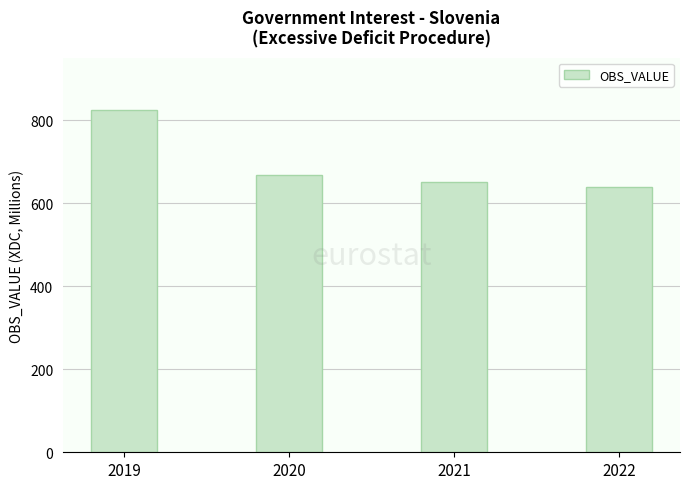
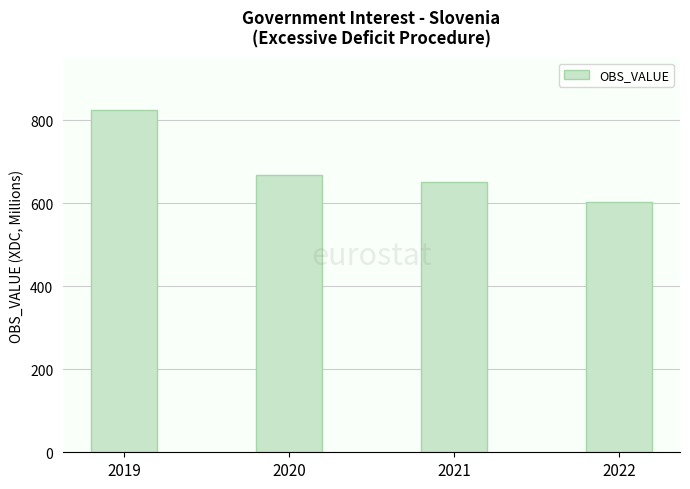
2022: 640 -> 600
